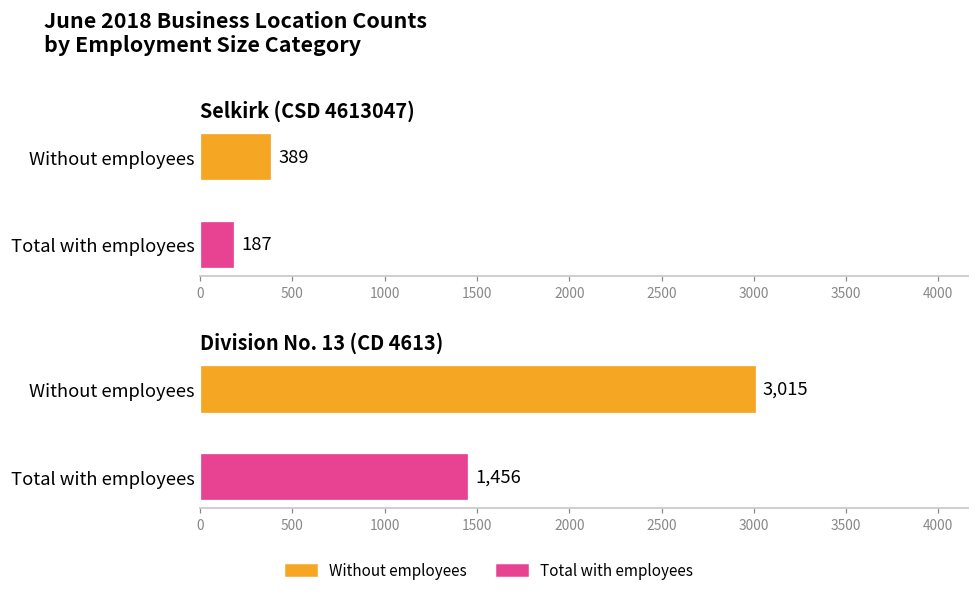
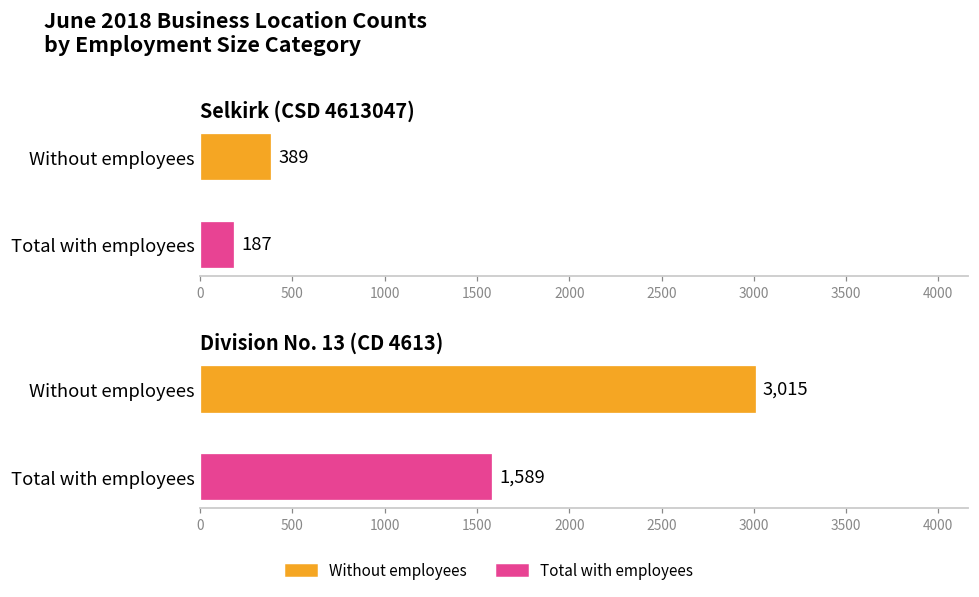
Division No. 13 (CD 4613), Total with employees: 1,456 -> 1,589
